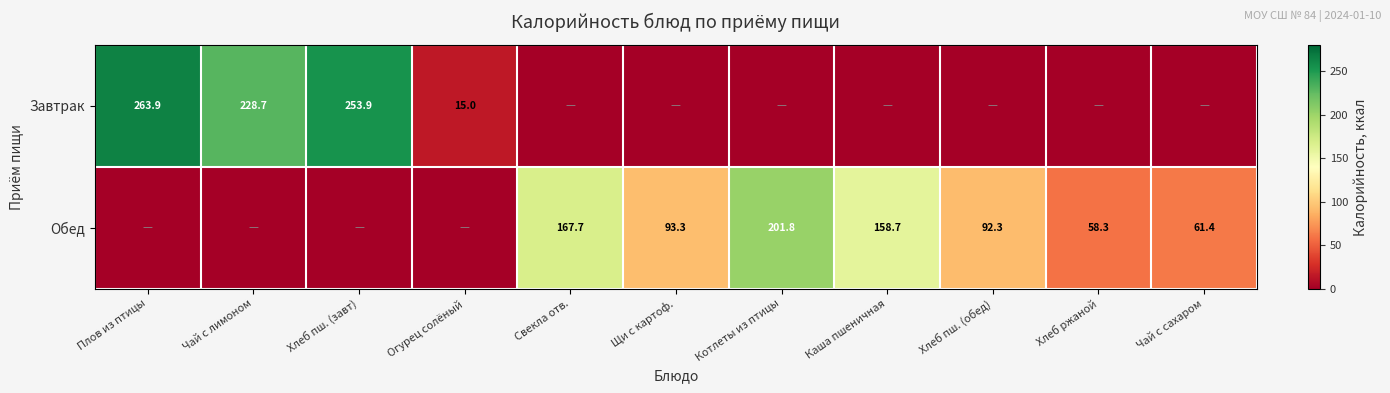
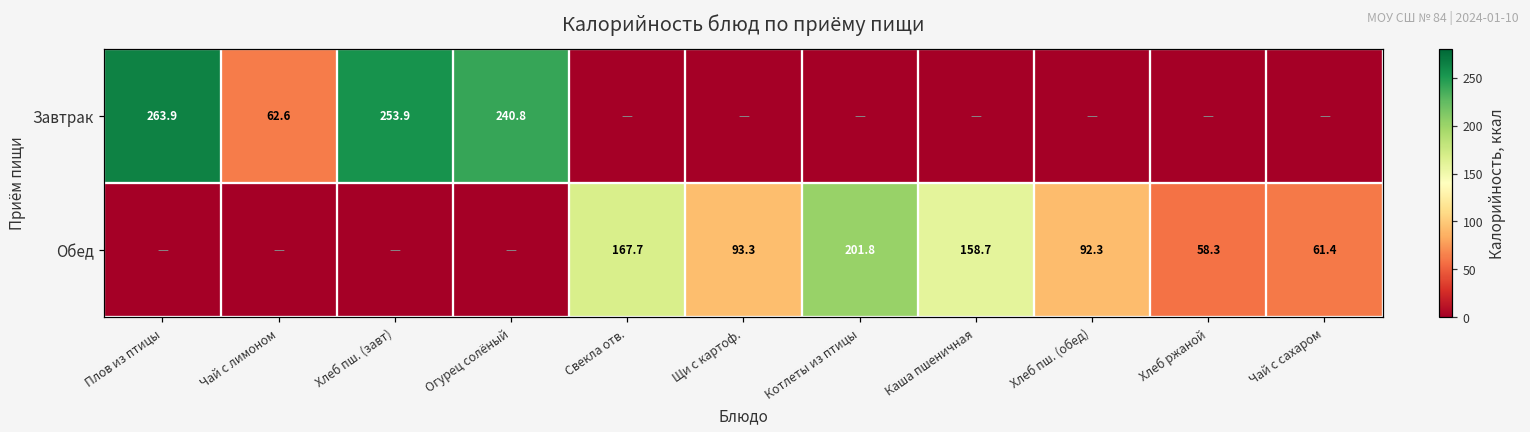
Завтрак, Чай с лимоном: 228.7 -> 62.6
Завтрак, Огурец солёный: 15.0 -> 240.8
